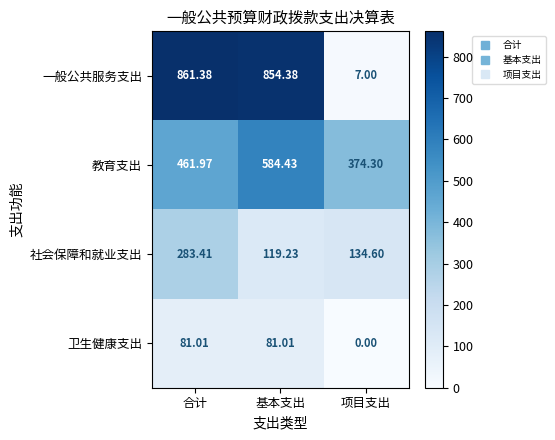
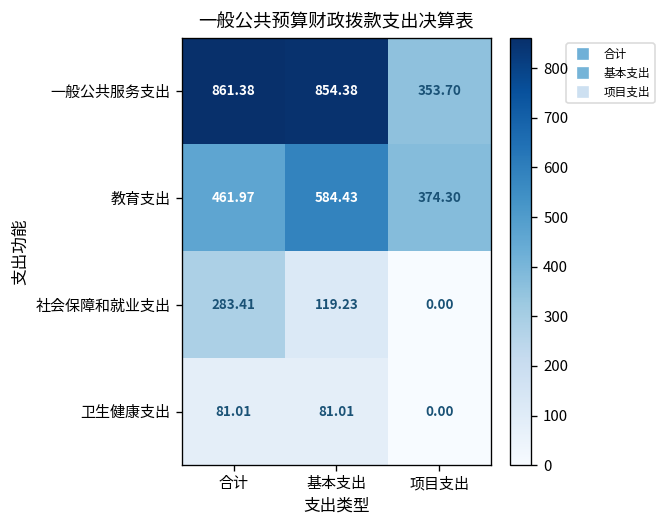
一般公共服务支出, 项目支出: 7.00 -> 353.70
社会保障和就业支出, 项目支出: 134.60 -> 0.00
